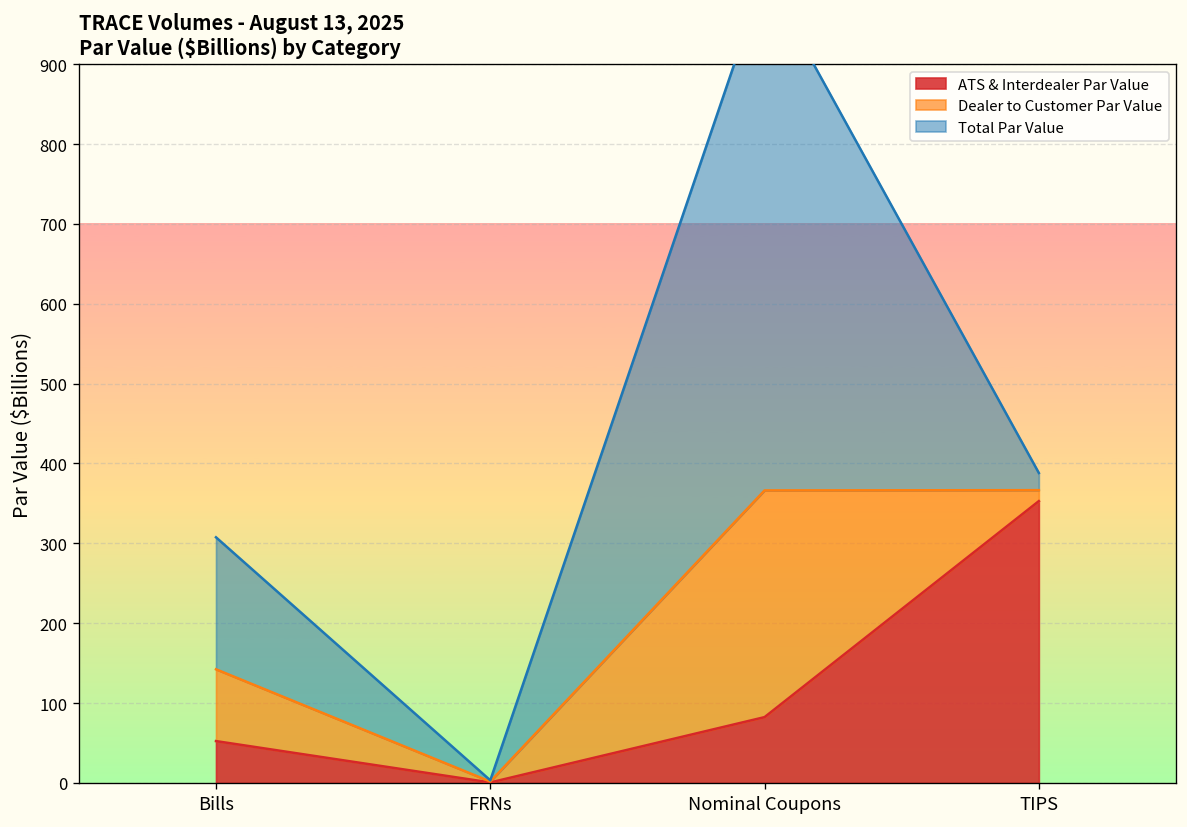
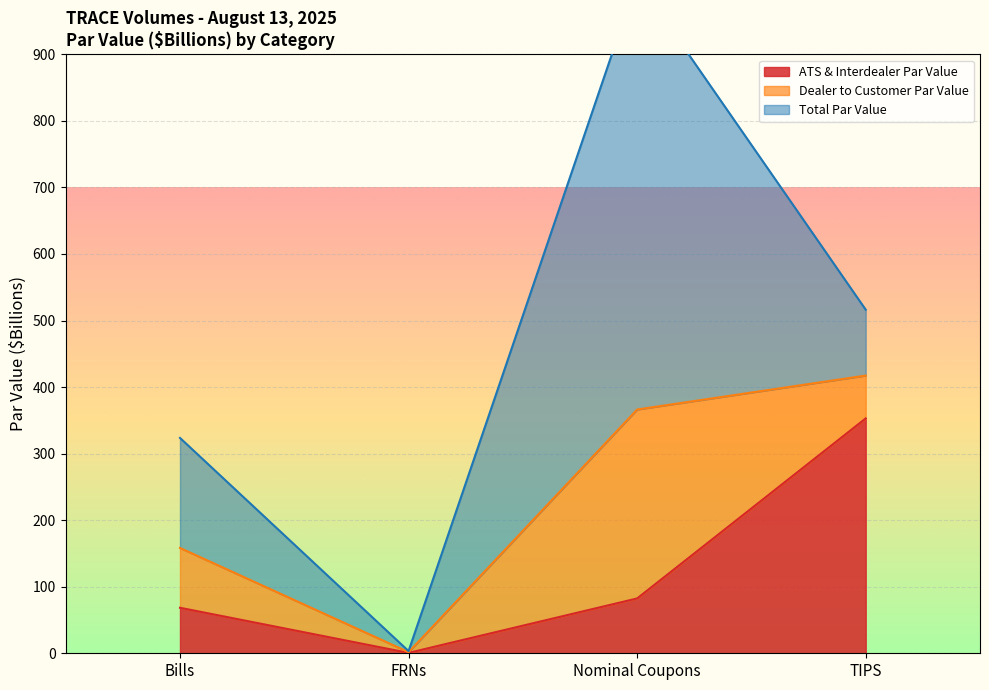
ATS & Interdealer Par Value, Bills: 50 -> 70
Dealer to Customer Par Value, TIPS: 10 -> 60
Total Par Value, TIPS: 20 -> 100
